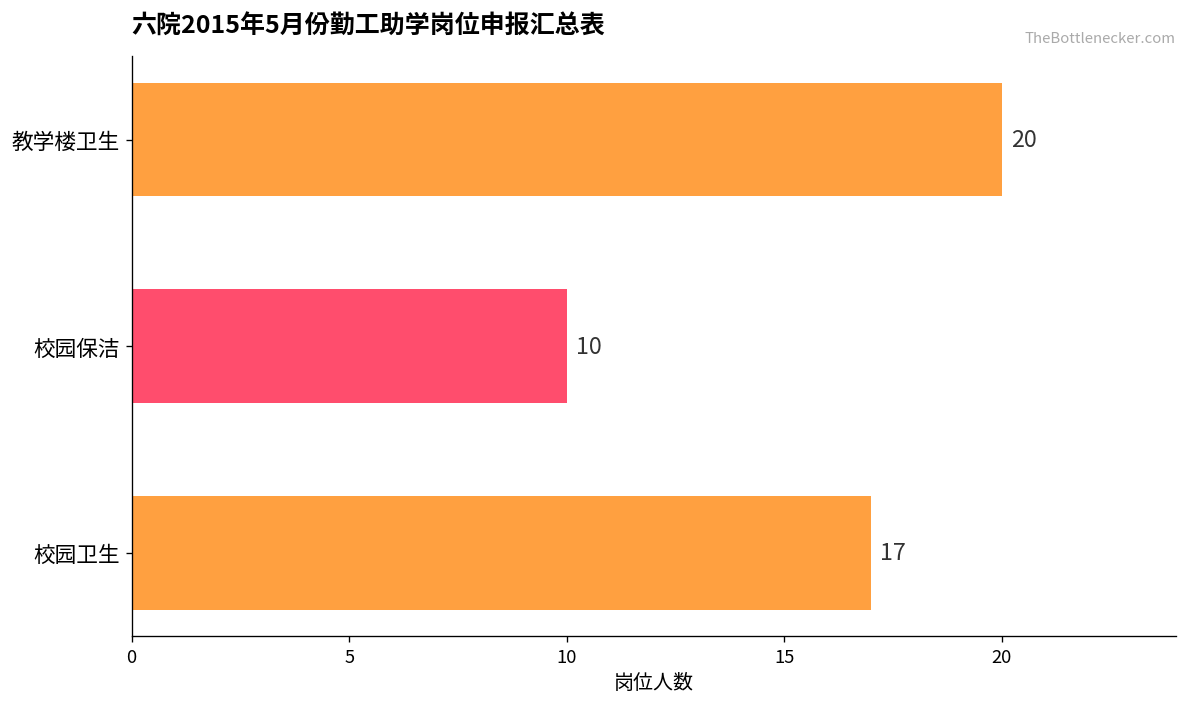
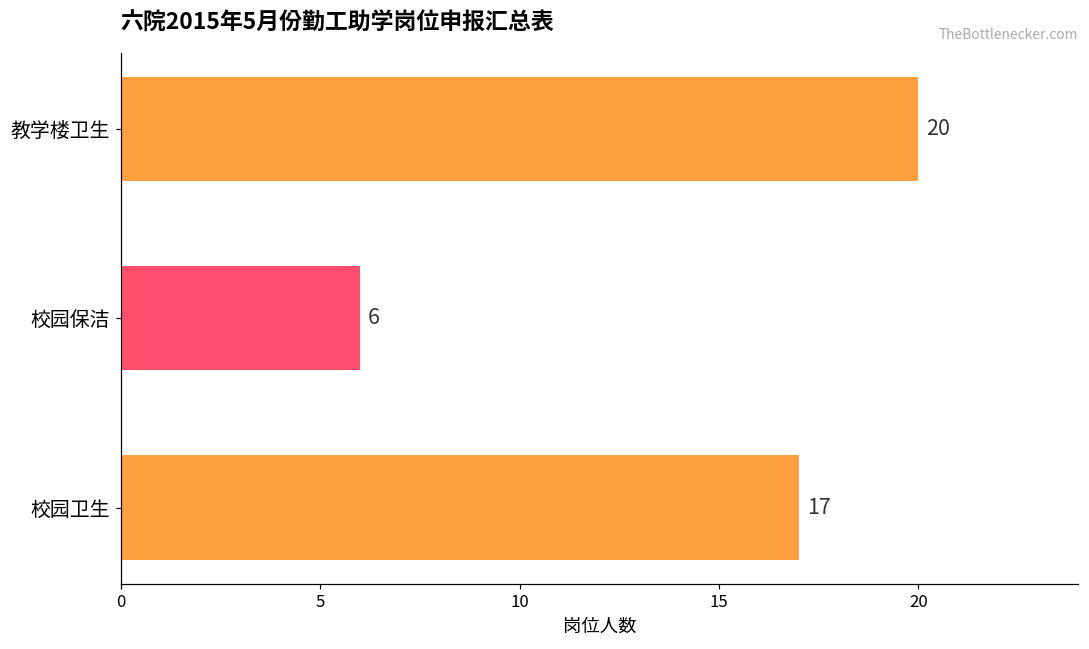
校园保洁: 10 -> 6
